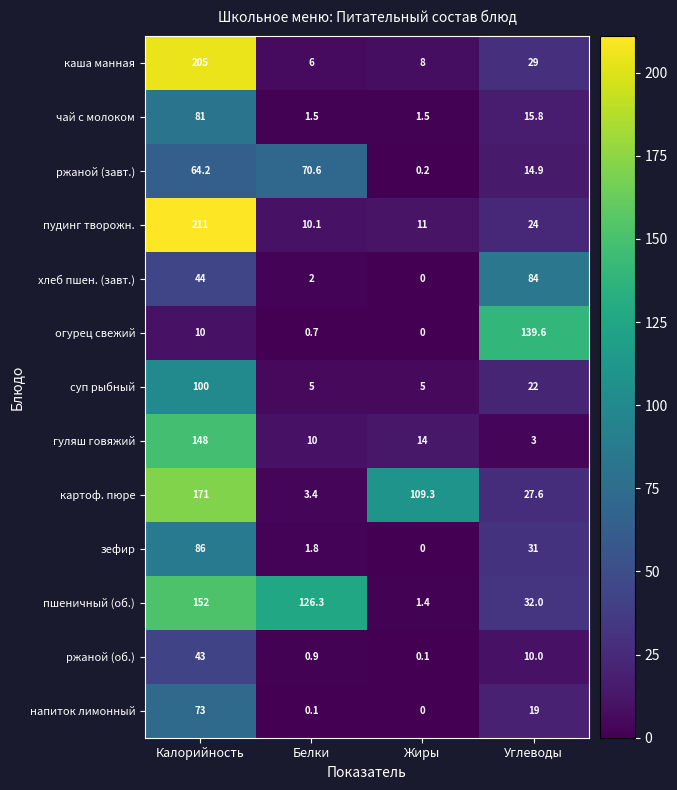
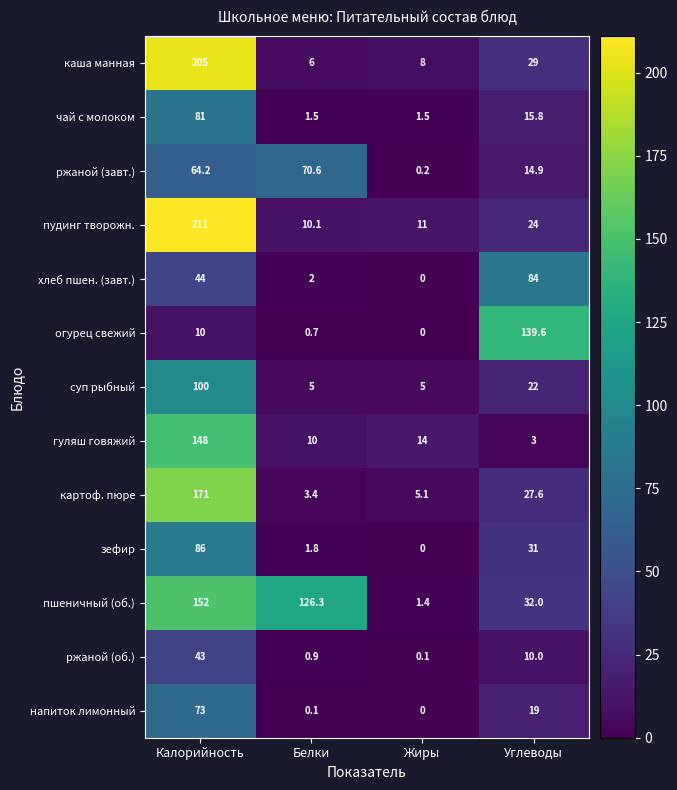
картоф. пюре, Жиры: 109.3 -> 5.1
